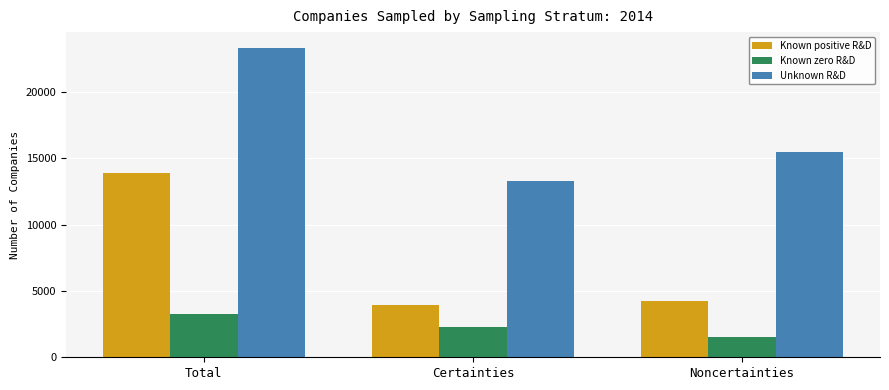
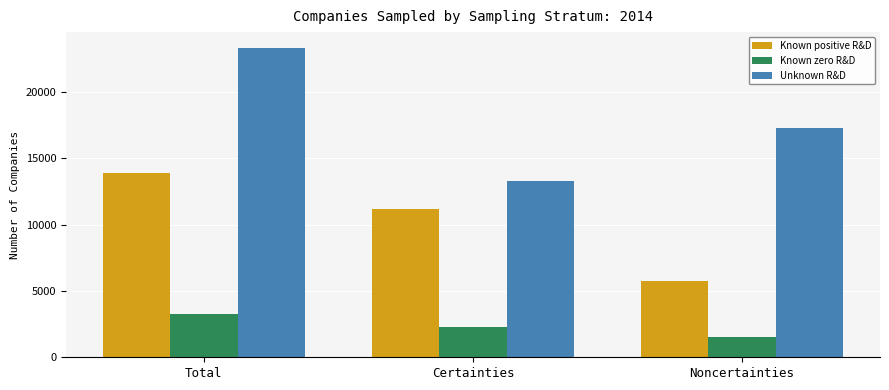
Known positive R&D, Certainties: 3900 -> 11200
Known positive R&D, Noncertainties: 4200 -> 5800
Unknown R&D, Noncertainties: 15400 -> 17300
